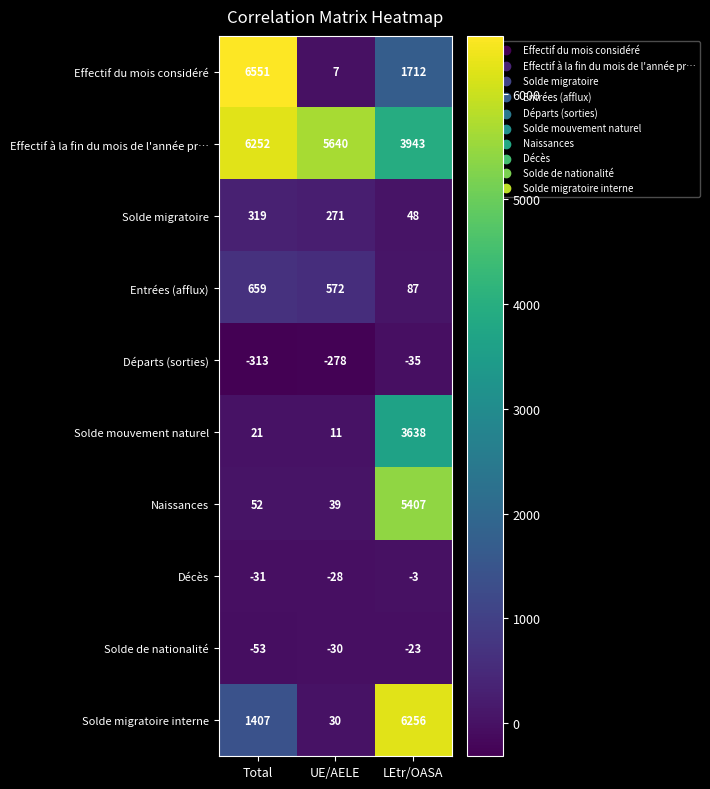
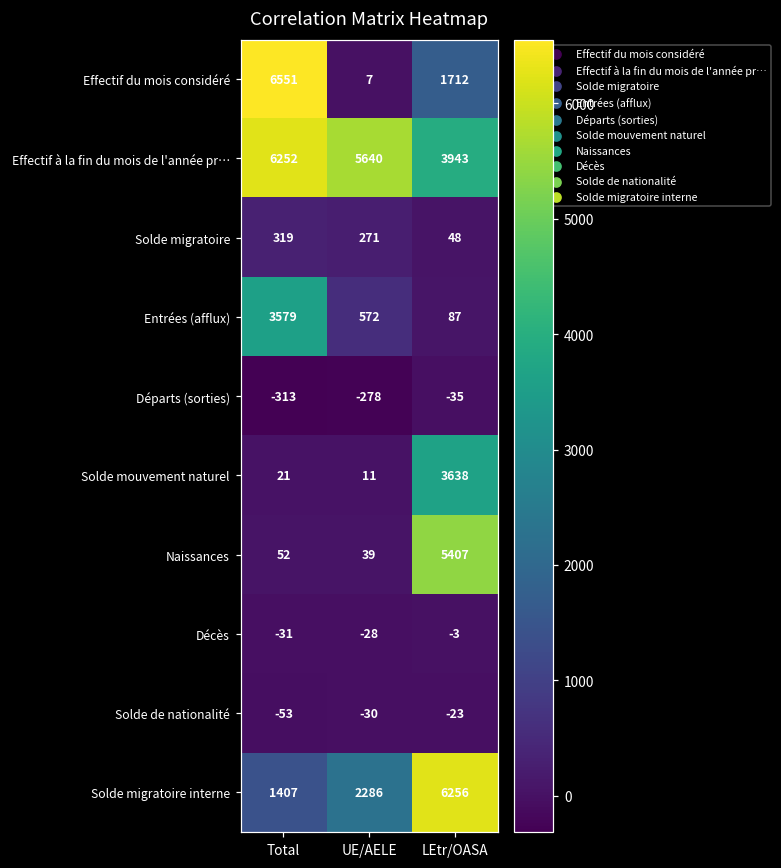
Entrées (afflux), Total: 659 -> 3579
Solde migratoire interne, UE/AELE: 30 -> 2286
